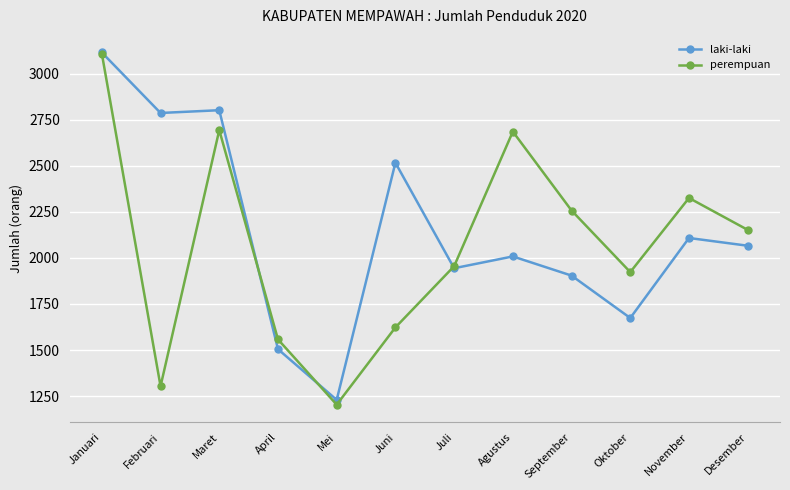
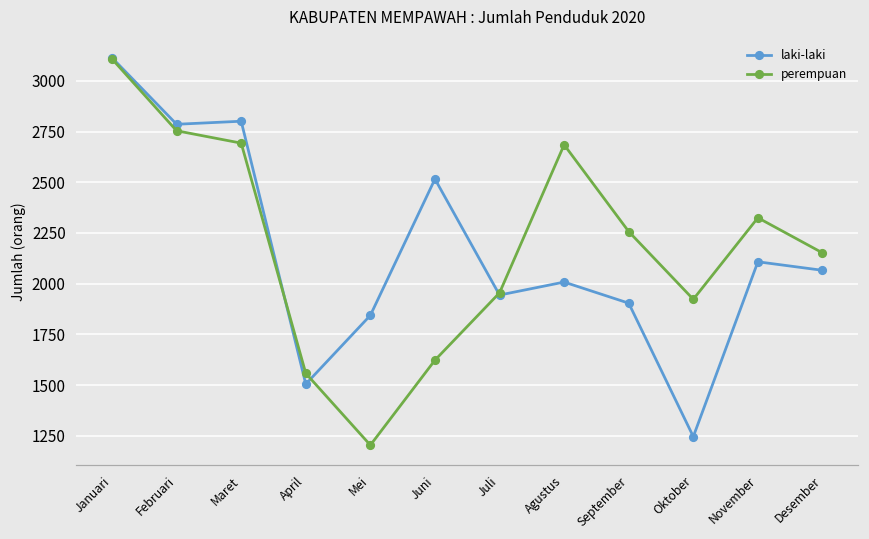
perempuan, Februari: 1300 -> 2750
laki-laki, Mei: 1230 -> 1840
laki-laki, Oktober: 1670 -> 1250
